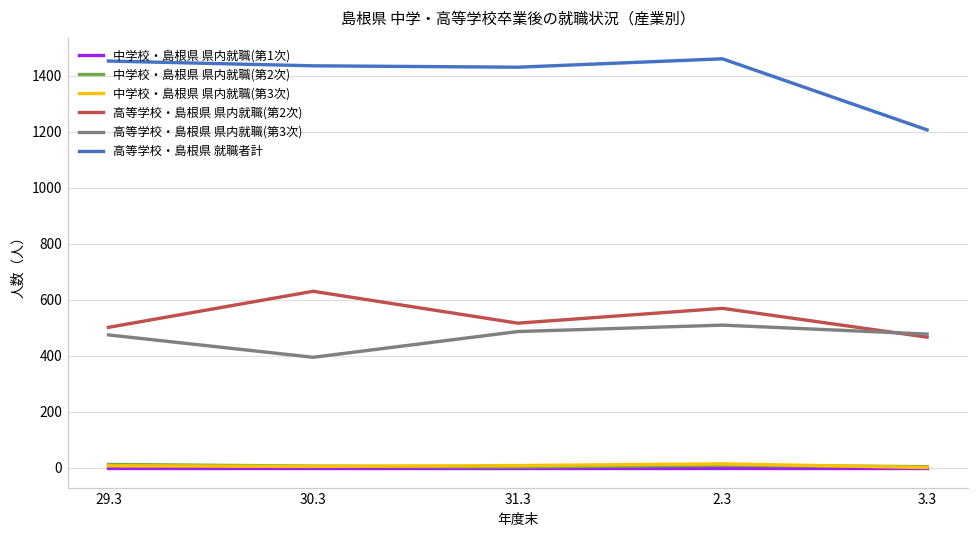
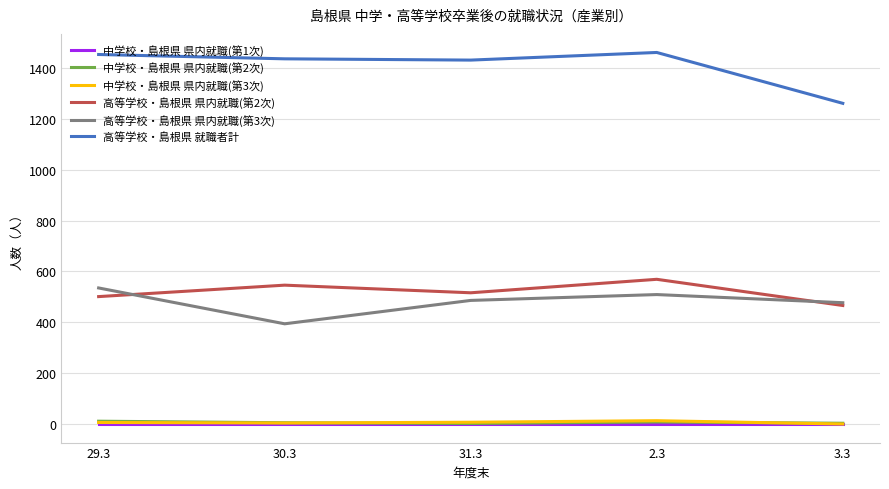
高等学校・島根県 県内就職(第3次), 29.3: 470 -> 540
高等学校・島根県 県内就職(第2次), 30.3: 630 -> 550
高等学校・島根県 就職者計, 3.3: 1210 -> 1260
